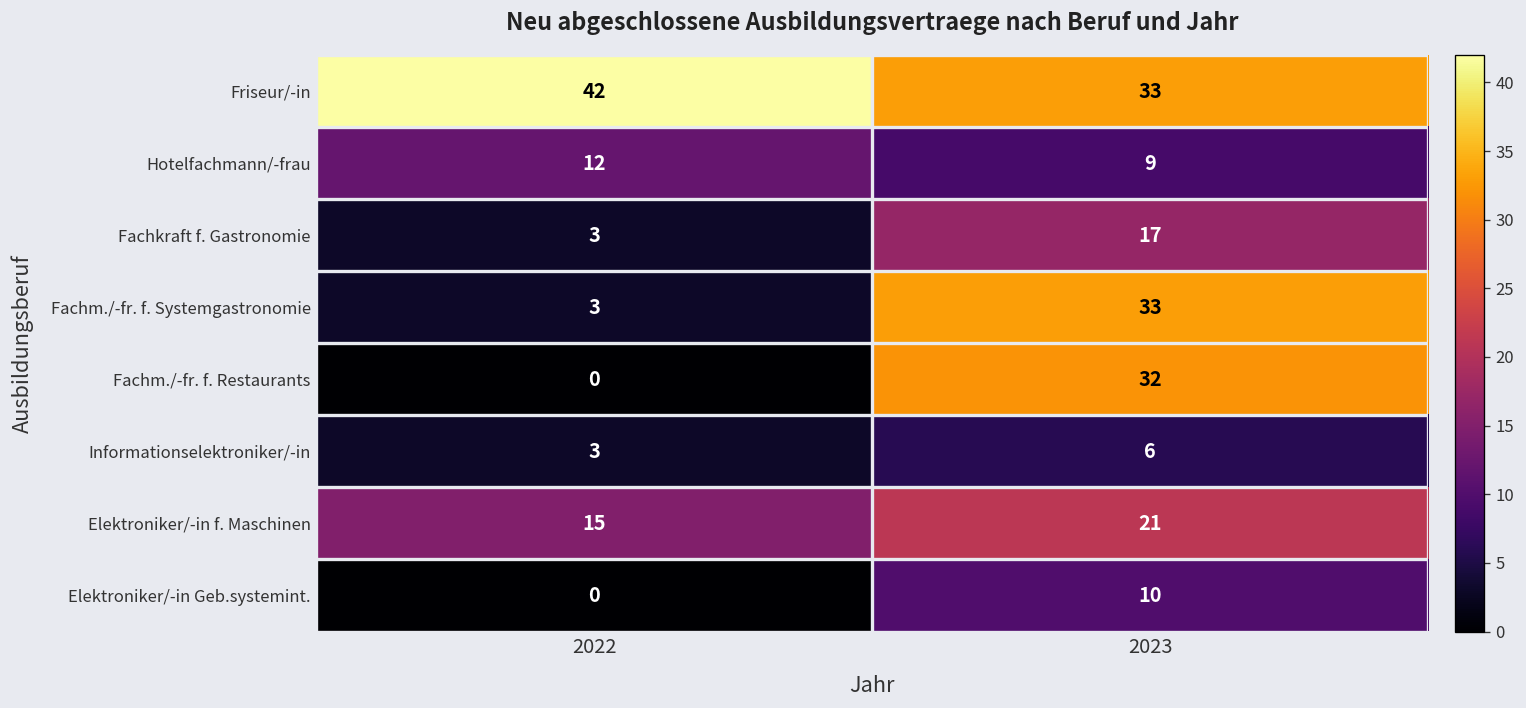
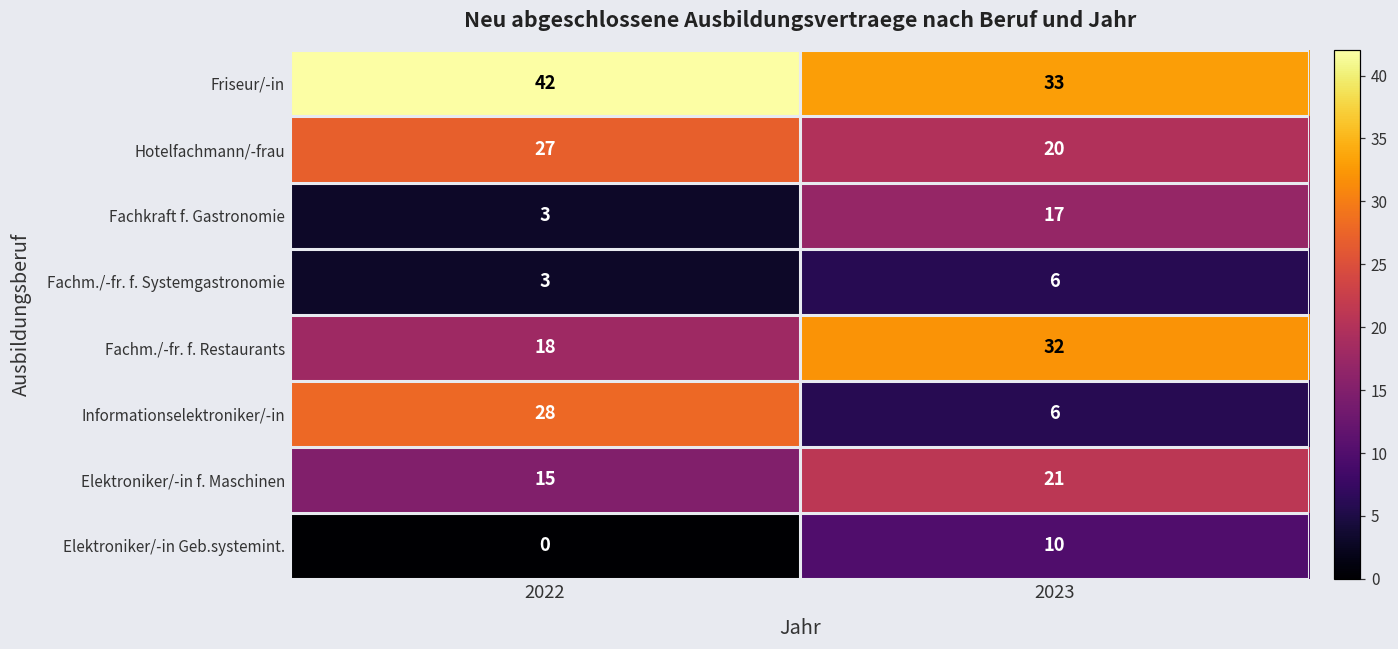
Hotelfachmann/-frau, 2022: 12 -> 27
Hotelfachmann/-frau, 2023: 9 -> 20
Fachm./-fr. f. Systemgastronomie, 2023: 33 -> 6
Fachm./-fr. f. Restaurants, 2022: 0 -> 18
Informationselektroniker/-in, 2022: 3 -> 28
